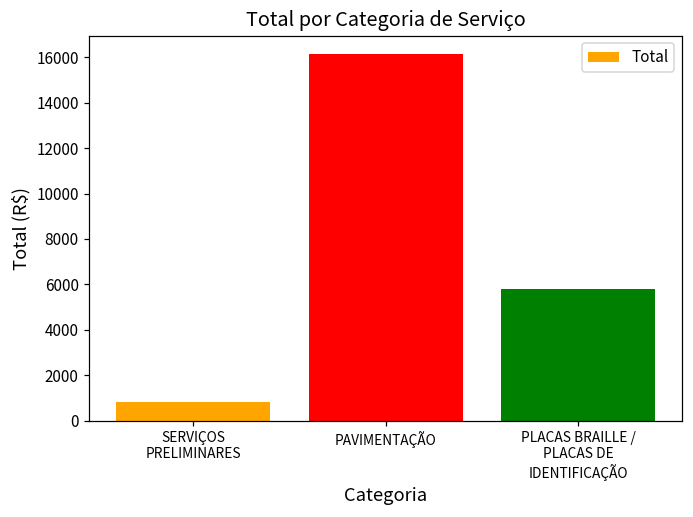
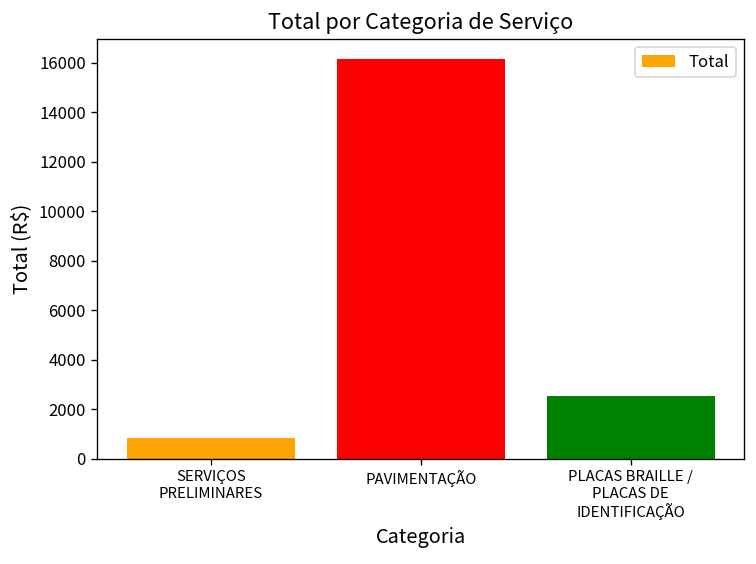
PLACAS BRAILLE / PLACAS DE IDENTIFICAÇÃO: 5800 -> 2500
